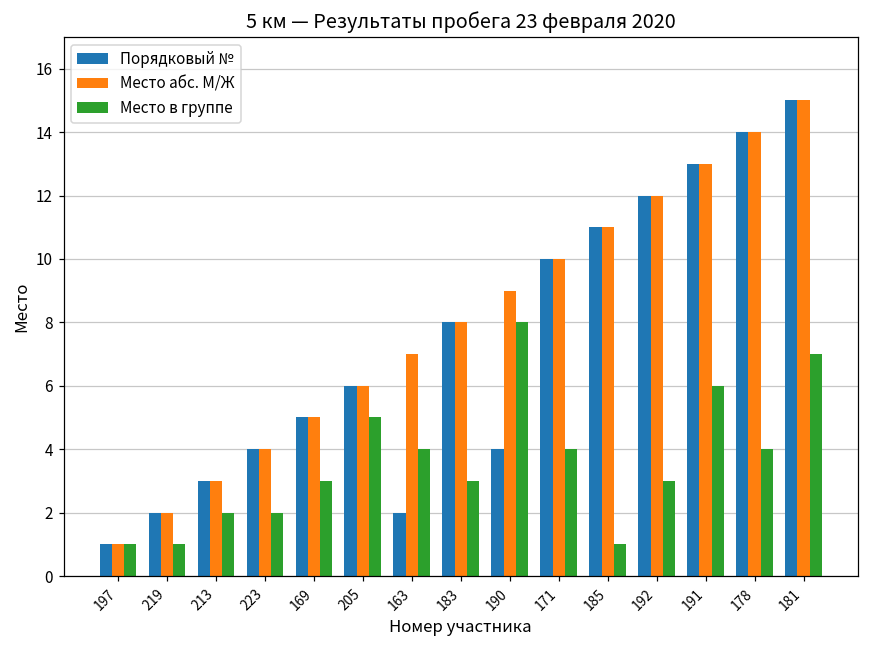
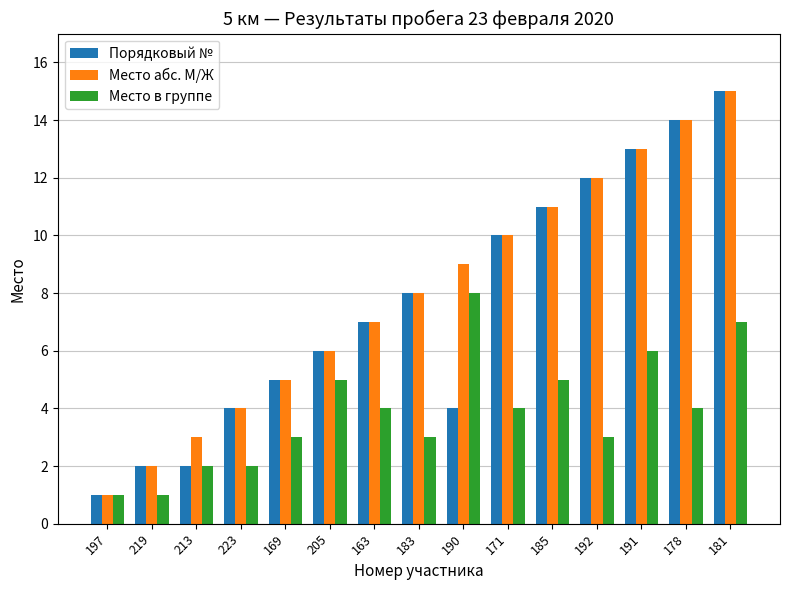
Порядковый №, 213: 3 -> 2
Порядковый №, 163: 2 -> 7
Место в группе, 185: 1 -> 5
